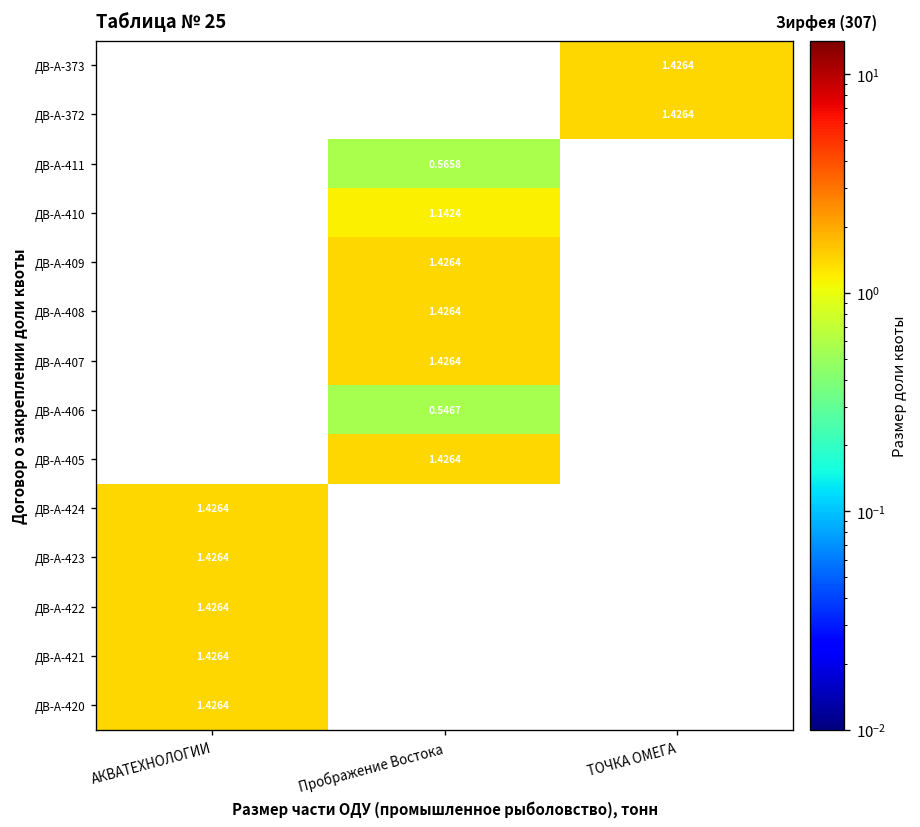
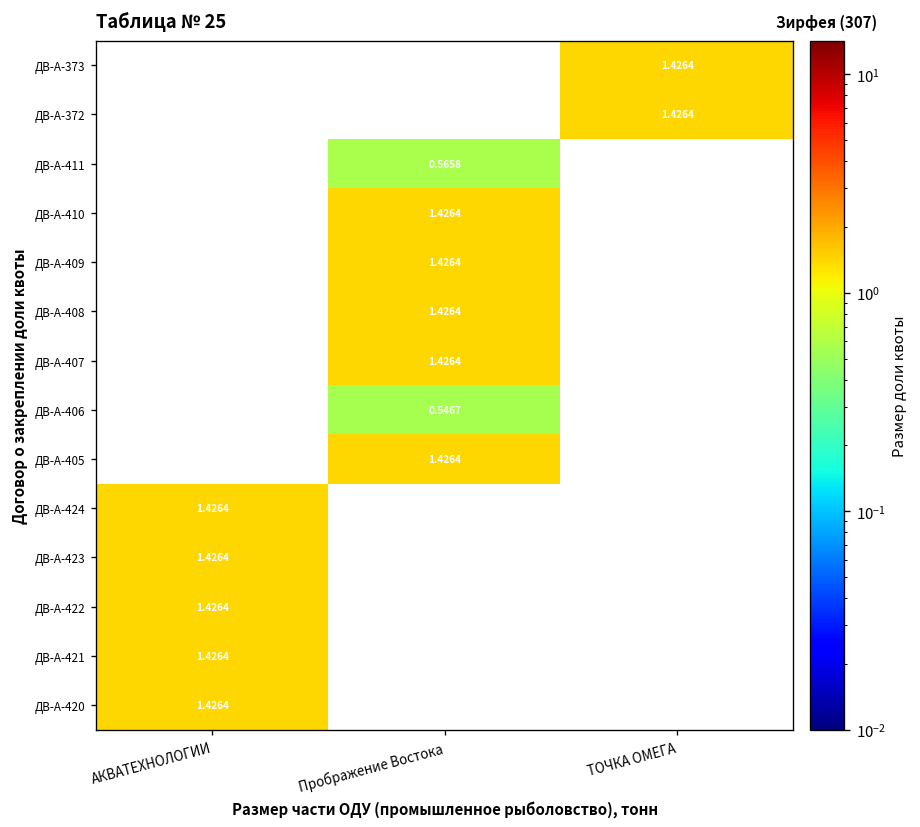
ДВ-А-410, Прображение Востока: 1.1424 -> 1.4264
